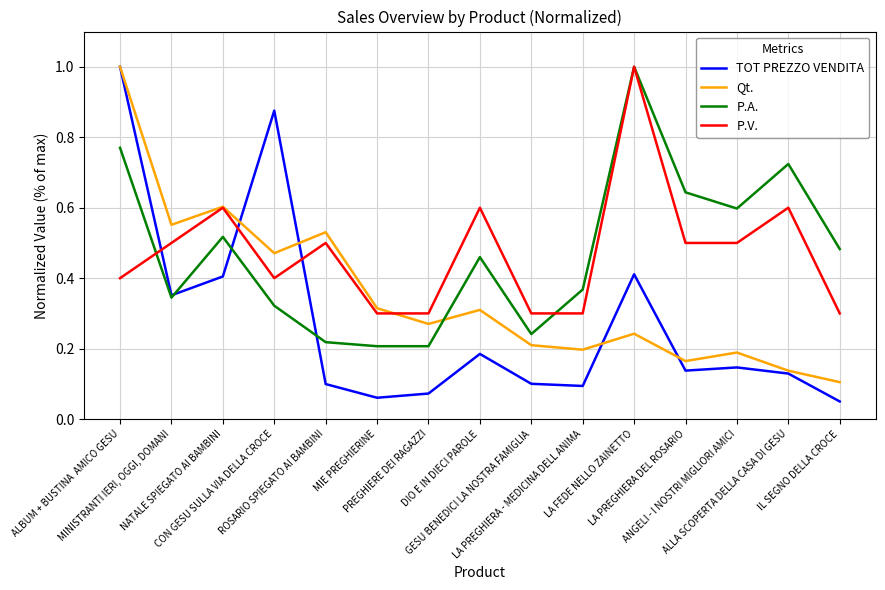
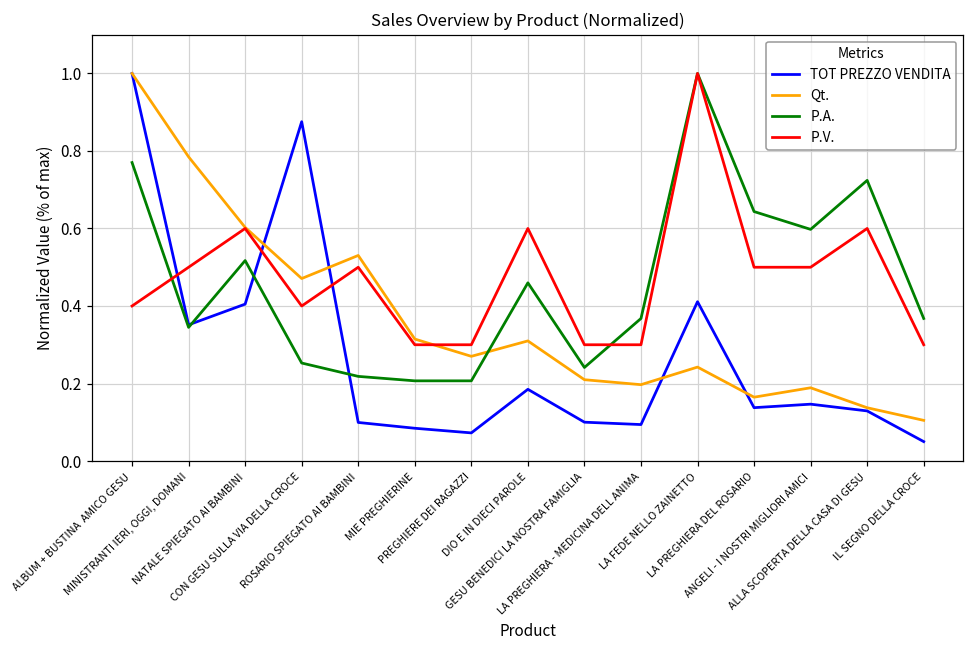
Qt., MINISTRANTI IERI, OGGI, DOMANI: 0.55 -> 0.78
P.A., CON GESU SULLA VIA DELLA CROCE: 0.32 -> 0.25
TOT PREZZO VENDITA, MIE PREGHIERINE: 0.06 -> 0.08
P.A., IL SEGNO DELLA CROCE: 0.48 -> 0.37
